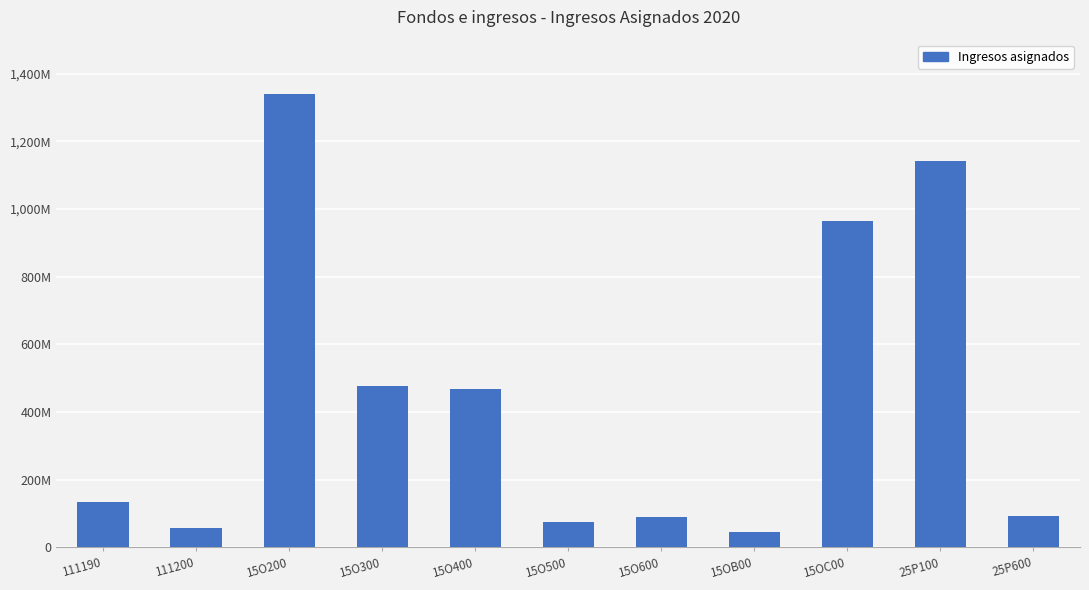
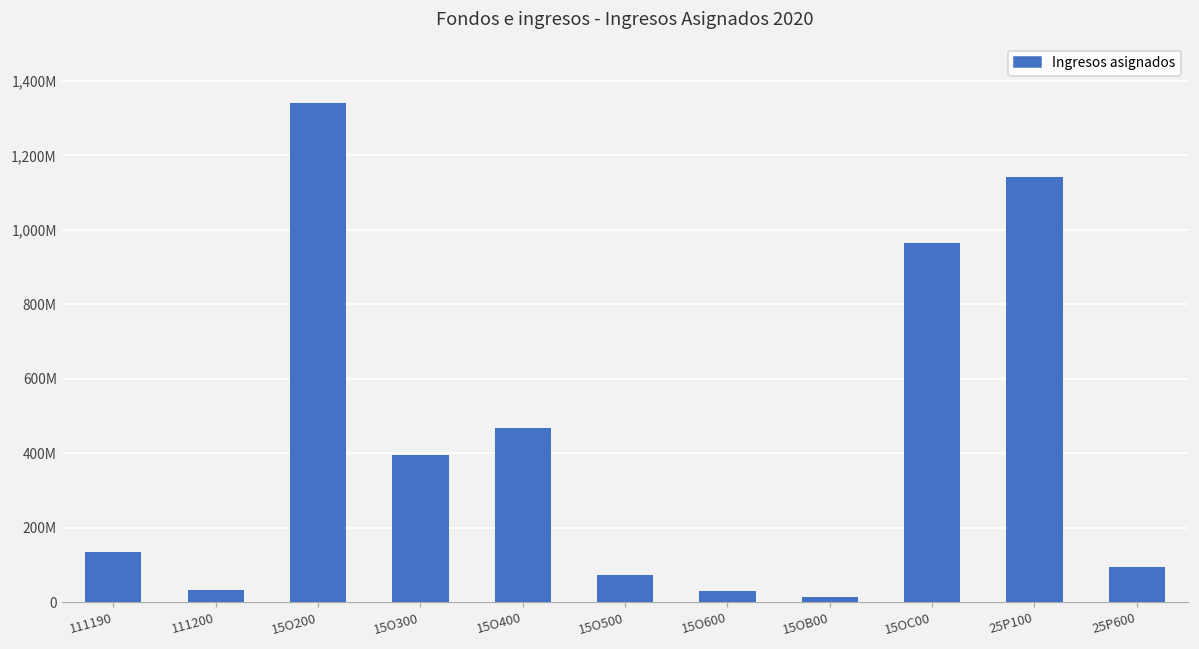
111200: 60,000,000 -> 30,000,000
15O300: 480,000,000 -> 400,000,000
15O600: 90,000,000 -> 30,000,000
15OB00: 40,000,000 -> 10,000,000
